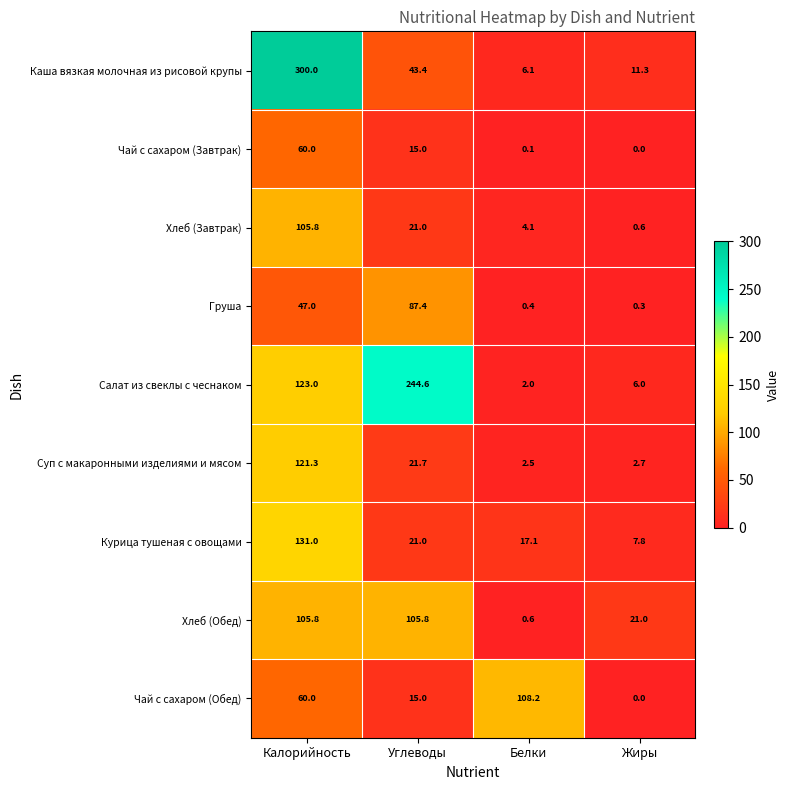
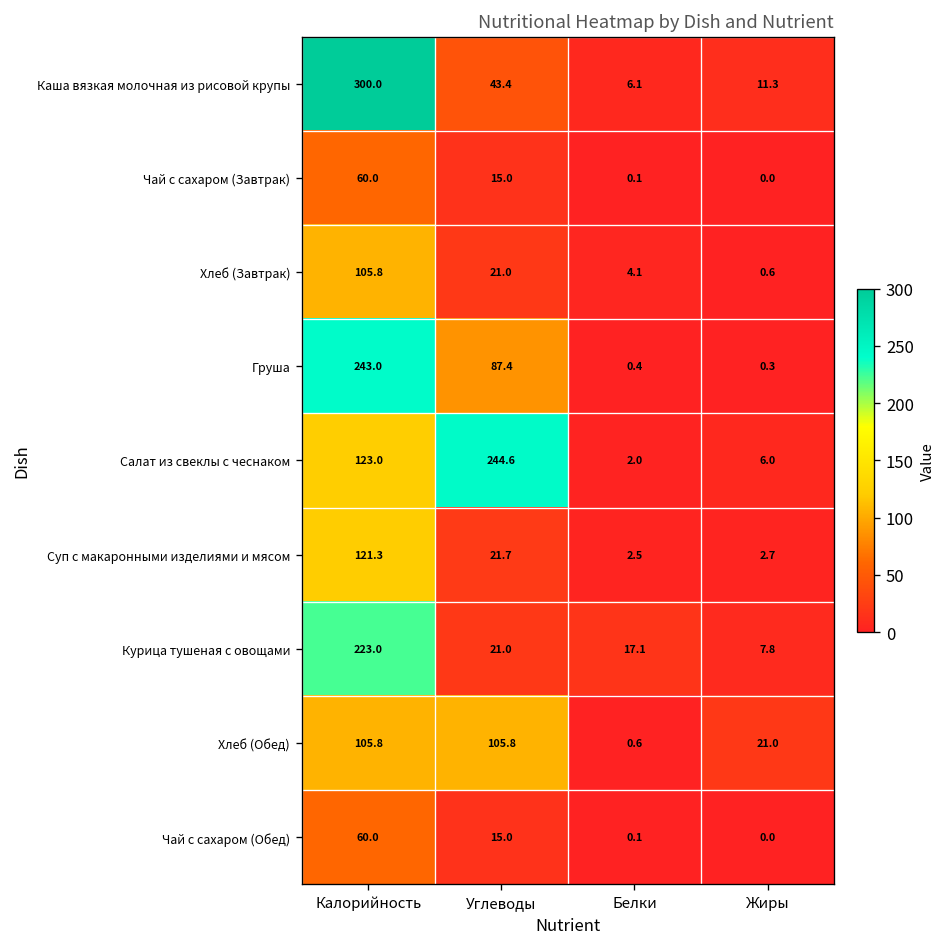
Груша, Калорийность: 47.0 -> 243.0
Курица тушеная с овощами, Калорийность: 131.0 -> 223.0
Чай с сахаром (Обед), Белки: 108.2 -> 0.1
